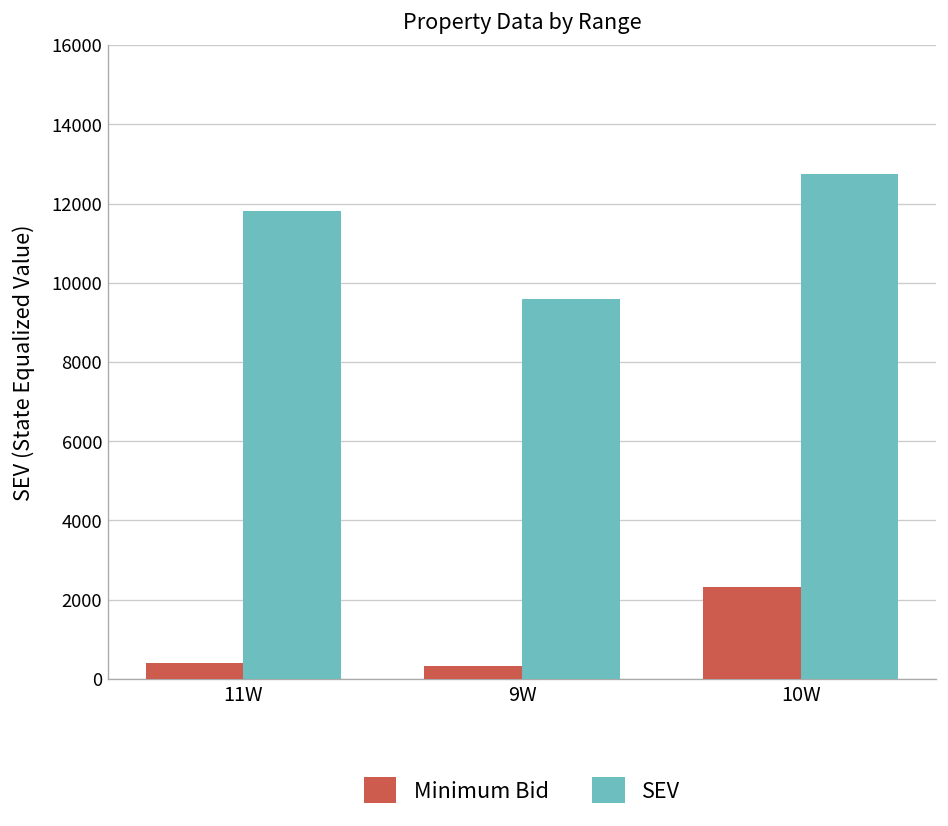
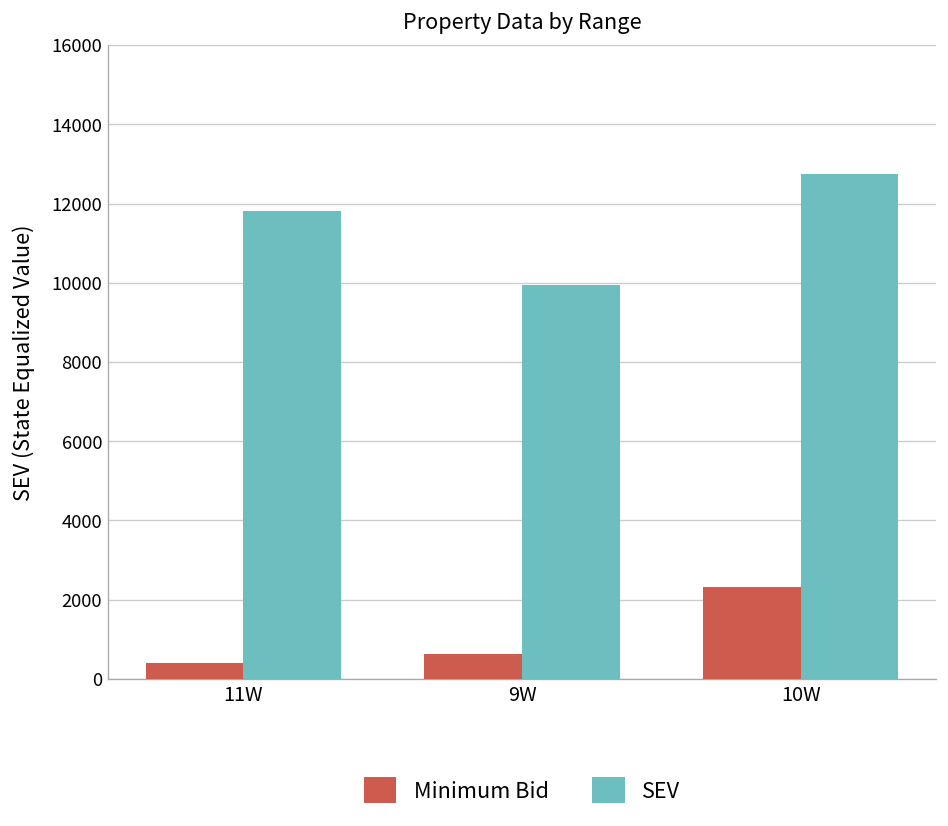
Minimum Bid, 9W: 300 -> 600
SEV, 9W: 9600 -> 9900
